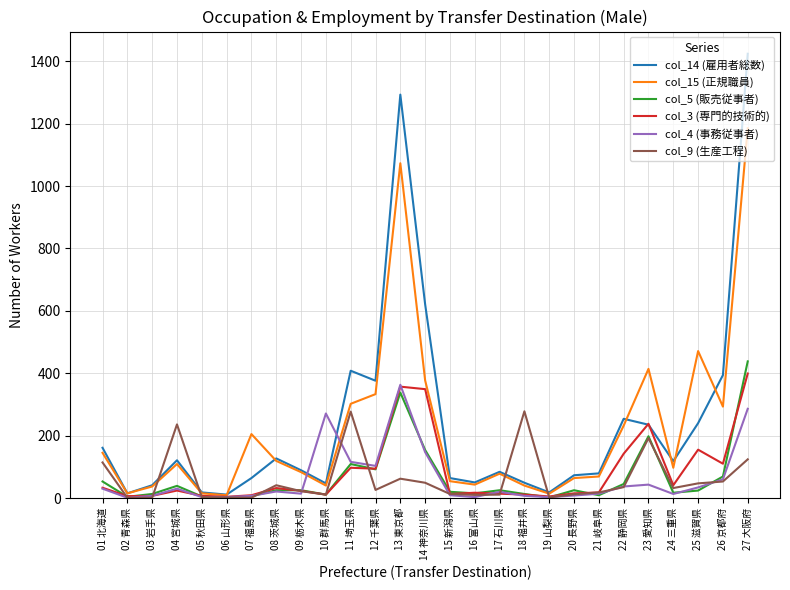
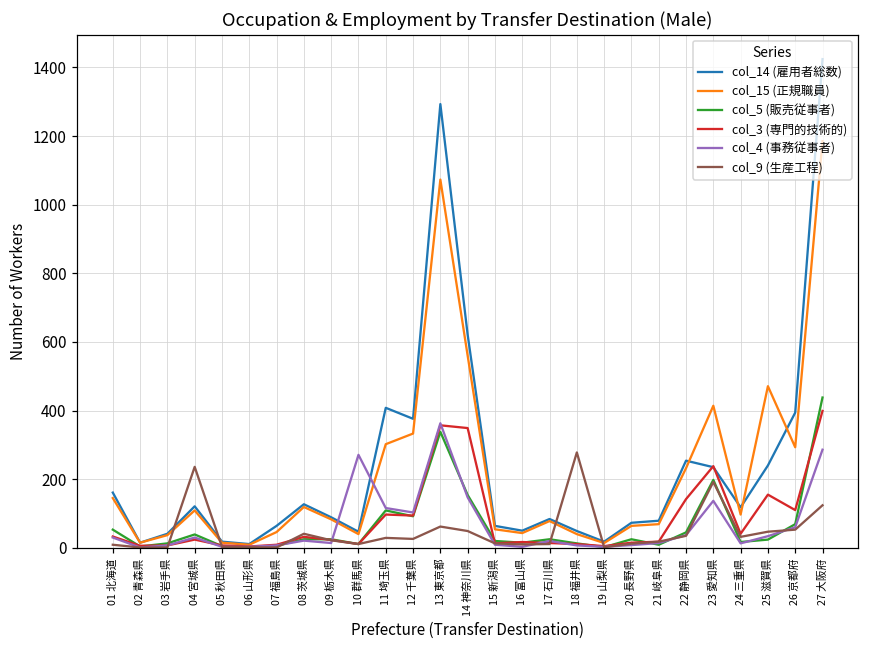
col_9 (生産工程), 01 北海道: 110 -> 10
col_15 (正規職員), 07 福島県: 210 -> 50
col_9 (生産工程), 11 埼玉県: 280 -> 30
col_15 (正規職員), 14 神奈川県: 380 -> 560
col_4 (事務従事者), 23 愛知県: 40 -> 140
